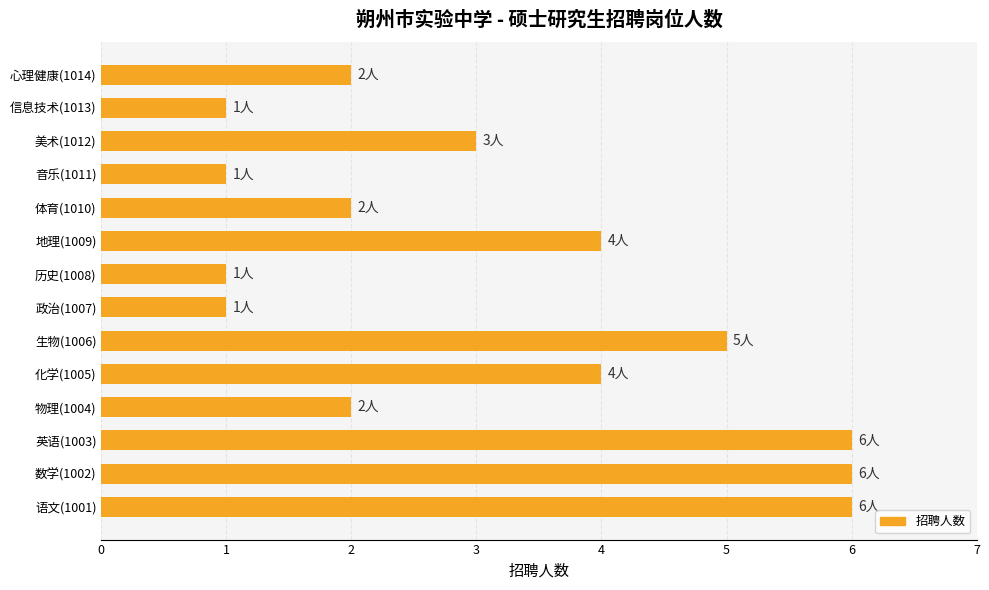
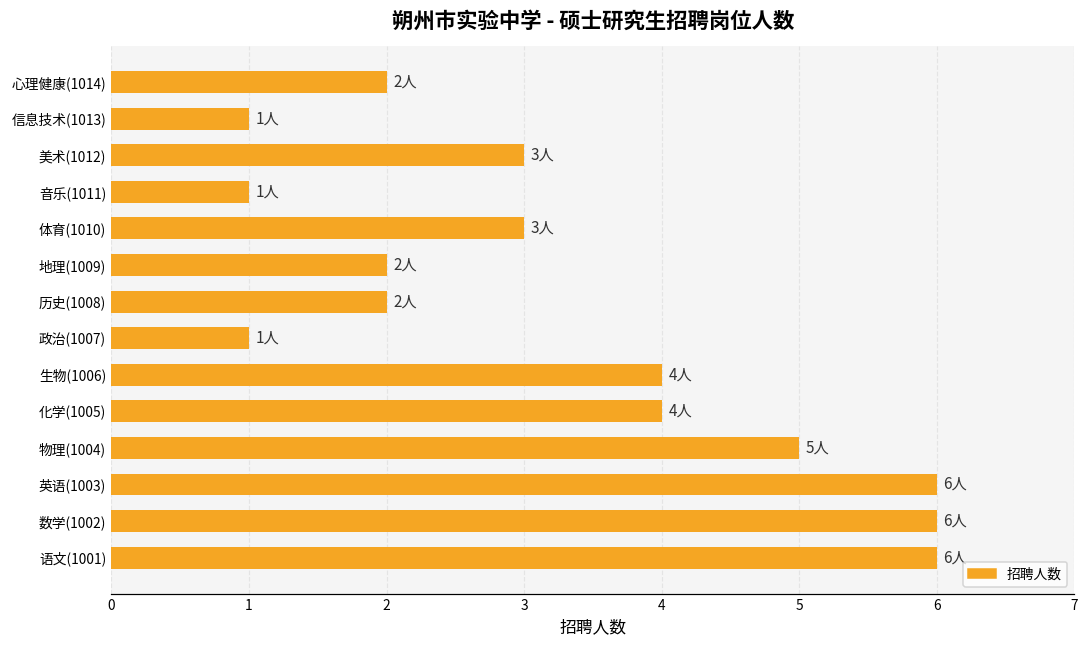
体育(1010): 2人 -> 3人
地理(1009): 4人 -> 2人
历史(1008): 1人 -> 2人
生物(1006): 5人 -> 4人
物理(1004): 2人 -> 5人
